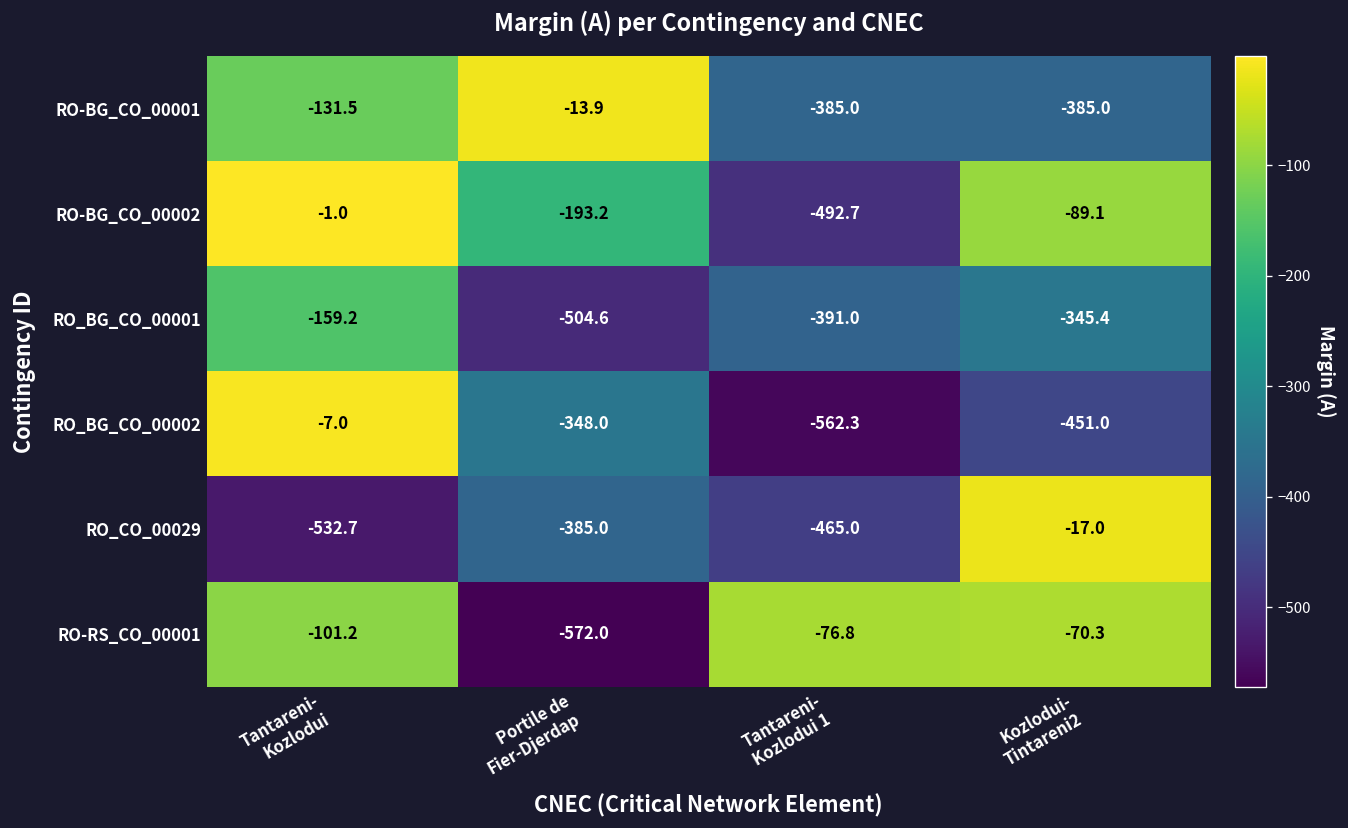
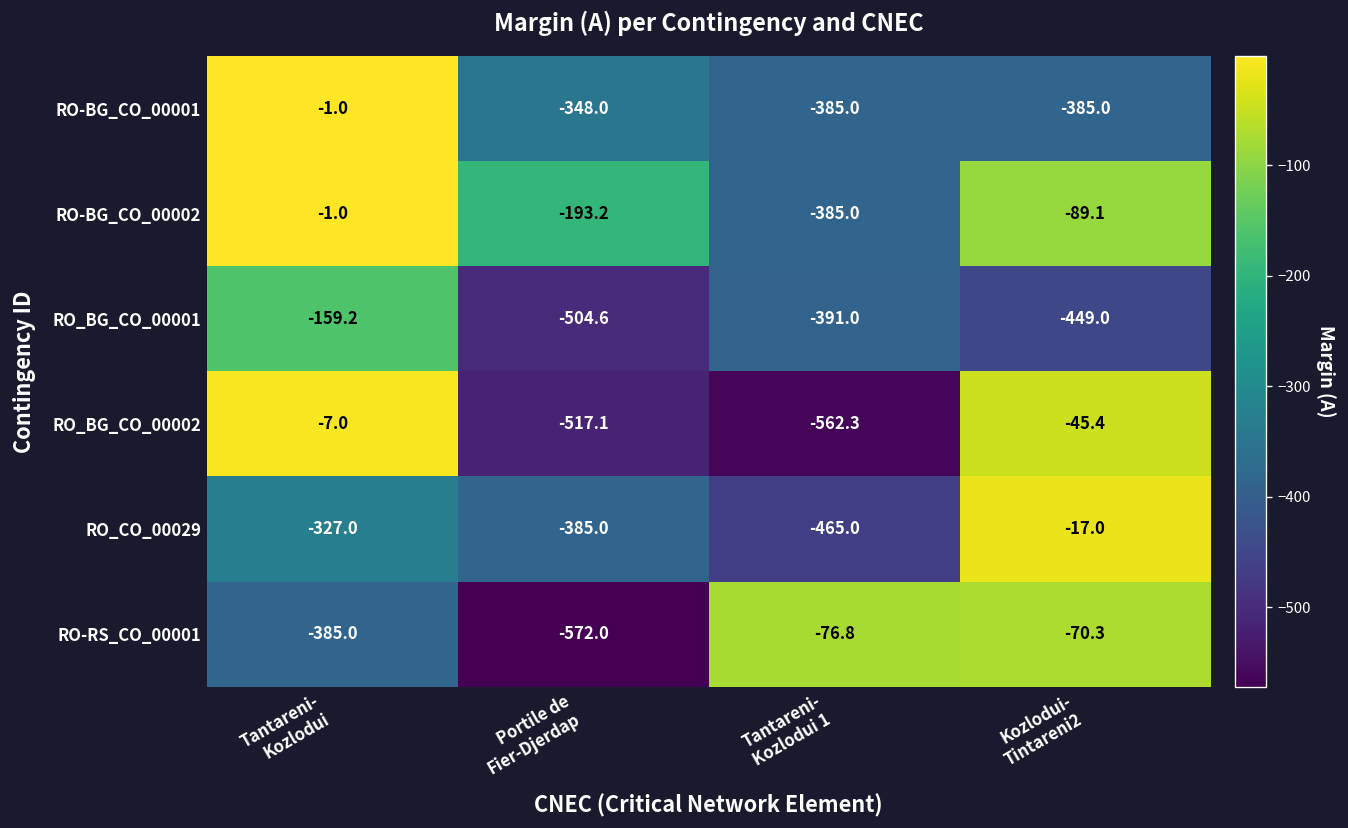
RO-BG_CO_00001, Tantareni- Kozlodui: -131.5 -> -1.0
RO-BG_CO_00001, Portile de Fier-Djerdap: -13.9 -> -348.0
RO-BG_CO_00002, Tantareni- Kozlodui 1: -492.7 -> -385.0
RO_BG_CO_00001, Kozlodui- Tintareni2: -345.4 -> -449.0
RO_BG_CO_00002, Portile de Fier-Djerdap: -348.0 -> -517.1
RO_BG_CO_00002, Kozlodui- Tintareni2: -451.0 -> -45.4
RO_CO_00029, Tantareni- Kozlodui: -532.7 -> -327.0
RO-RS_CO_00001, Tantareni- Kozlodui: -101.2 -> -385.0
